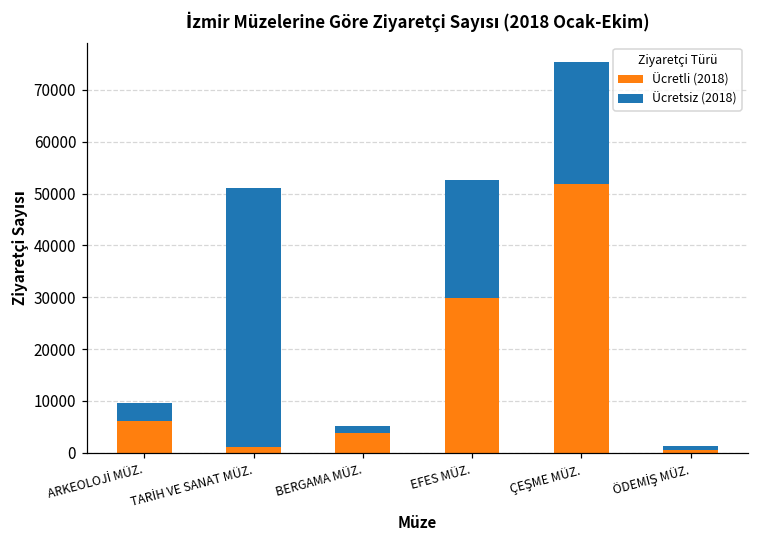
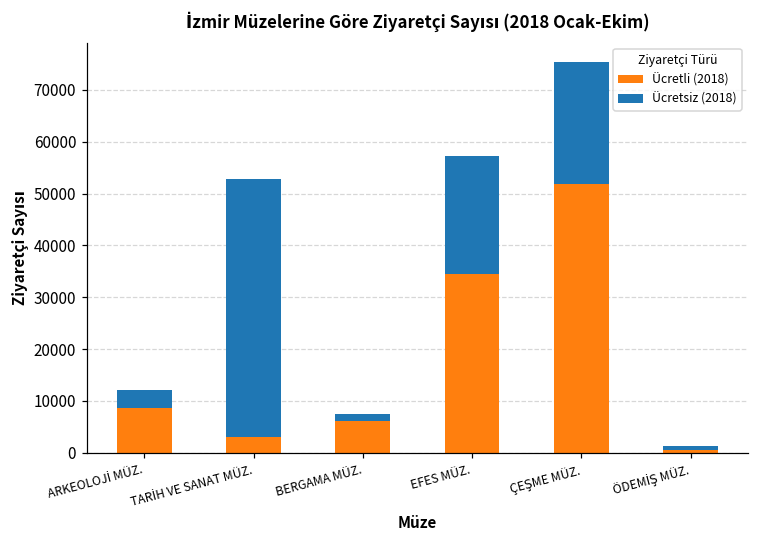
Ücretli (2018), ARKEOLOJİ MÜZ.: 6000 -> 9000
Ücretli (2018), TARİH VE SANAT MÜZ.: 1000 -> 3000
Ücretli (2018), BERGAMA MÜZ.: 4000 -> 6000
Ücretli (2018), EFES MÜZ.: 30000 -> 34000
